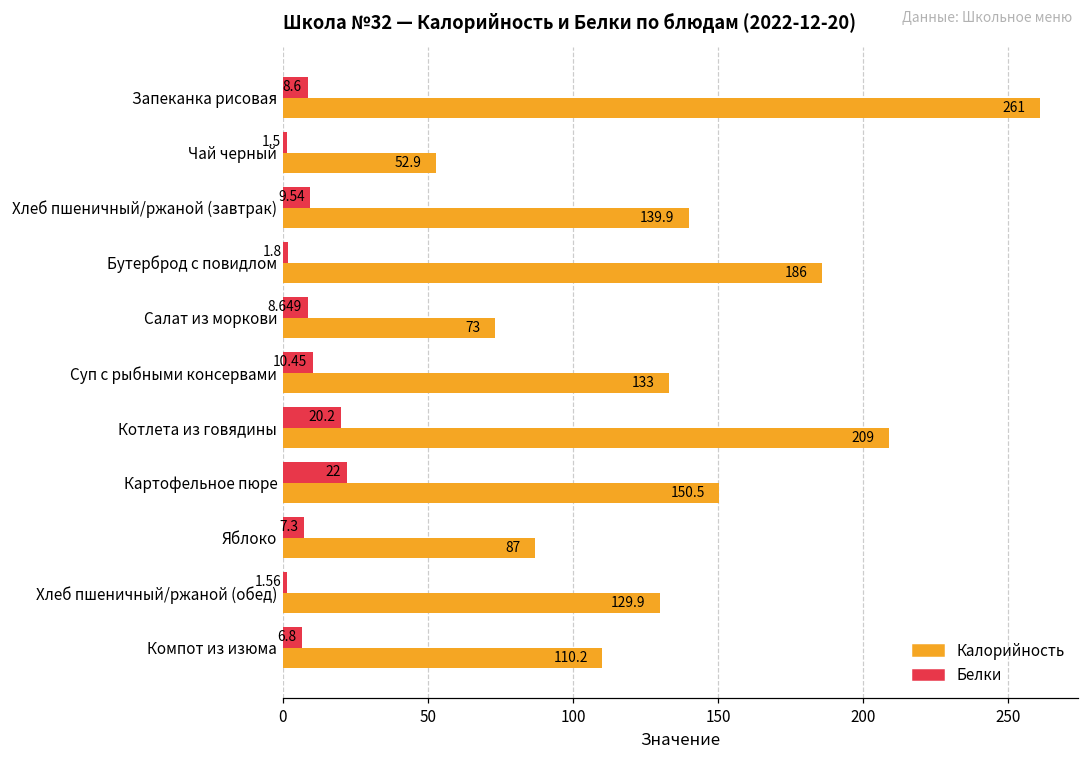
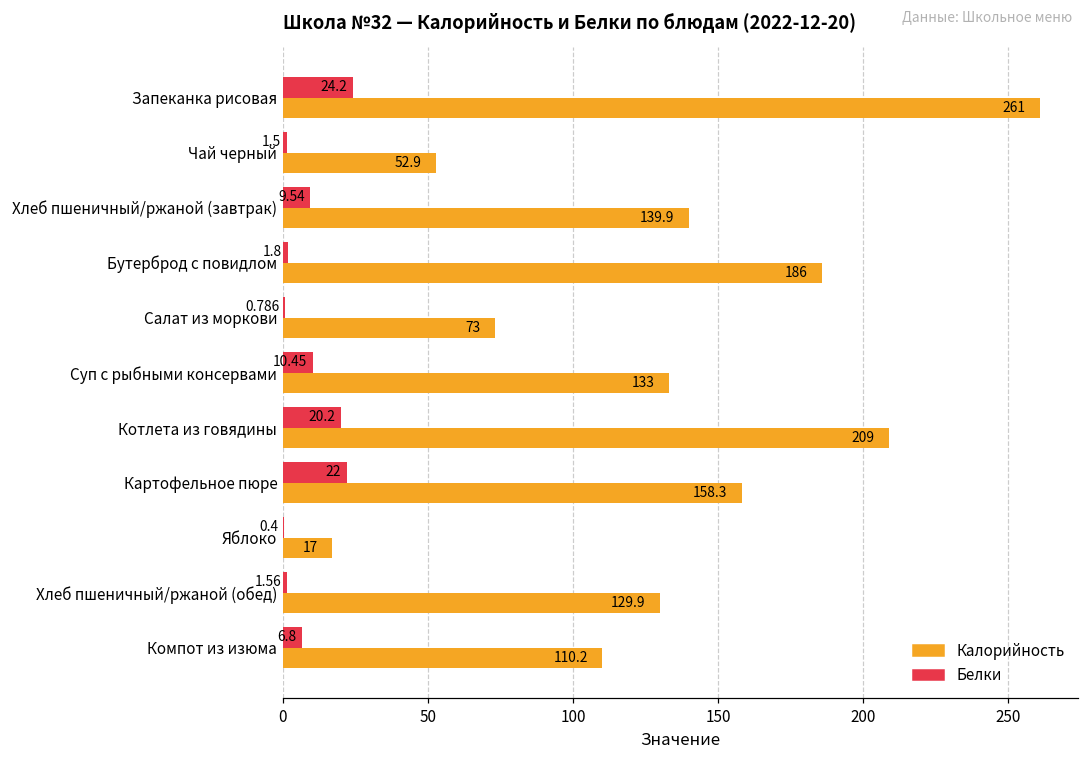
Белки, Запеканка рисовая: 8.6 -> 24.2
Белки, Салат из моркови: 8.649 -> 0.786
Калорийность, Картофельное пюре: 150.5 -> 158.3
Белки, Яблоко: 7.3 -> 0.4
Калорийность, Яблоко: 87 -> 17
